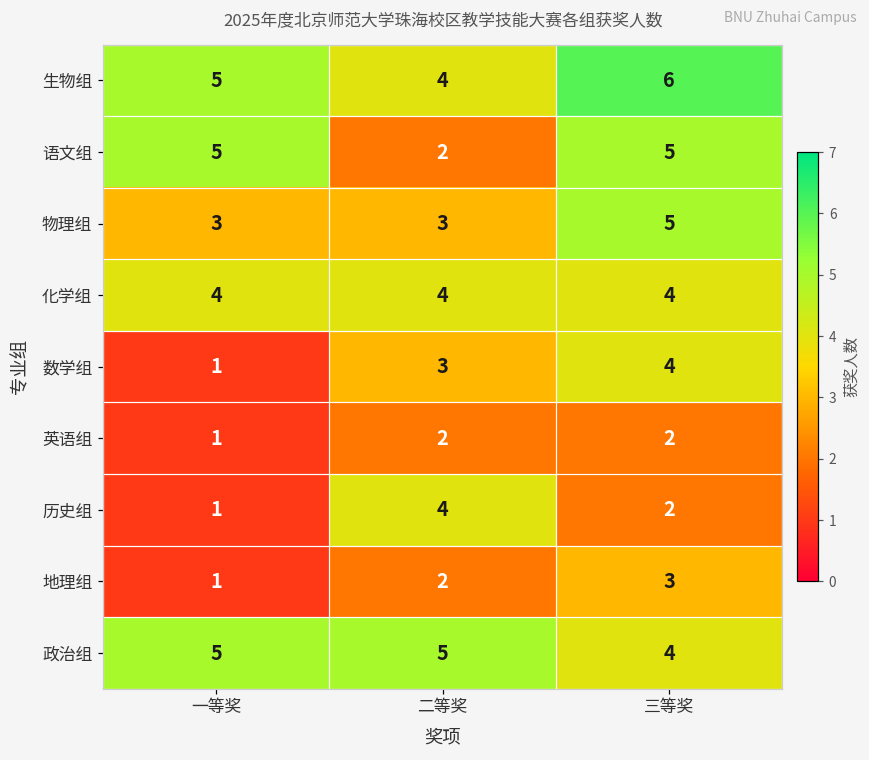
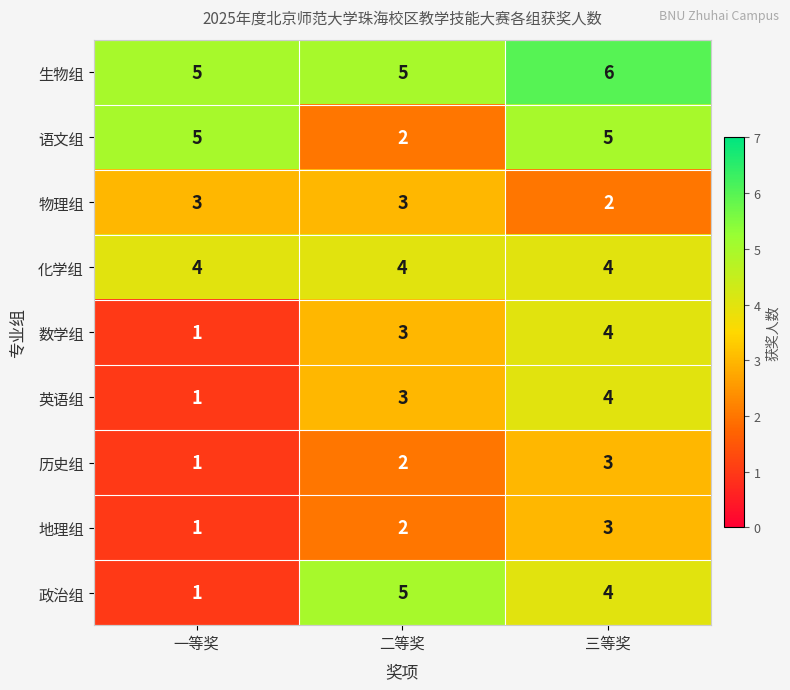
生物组, 二等奖: 4 -> 5
物理组, 三等奖: 5 -> 2
英语组, 二等奖: 2 -> 3
英语组, 三等奖: 2 -> 4
历史组, 二等奖: 4 -> 2
历史组, 三等奖: 2 -> 3
政治组, 一等奖: 5 -> 1
